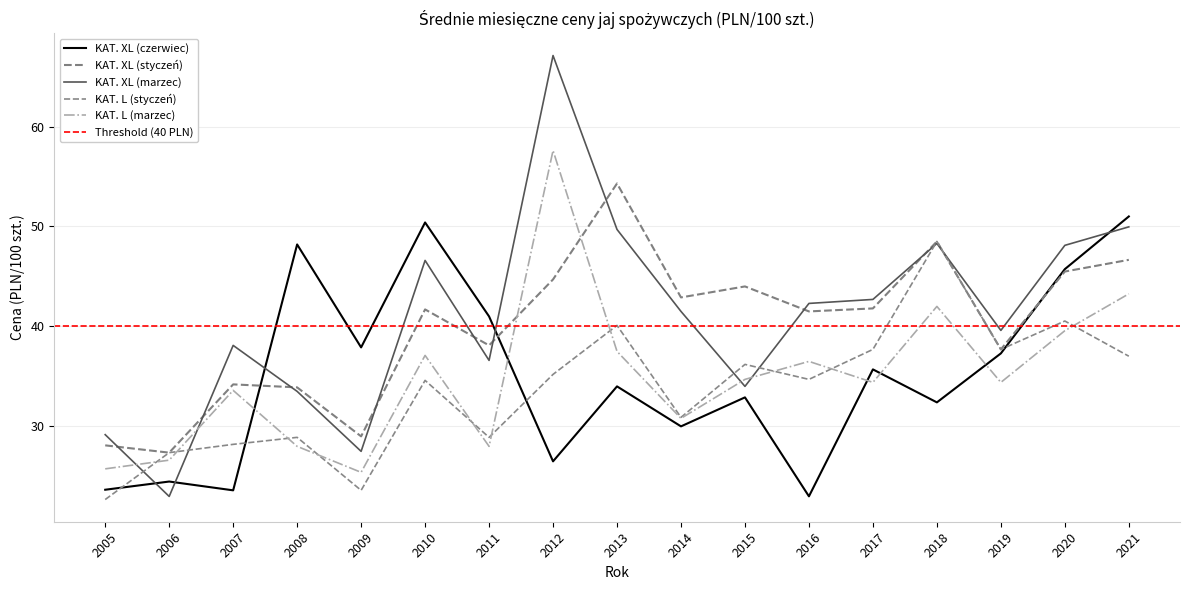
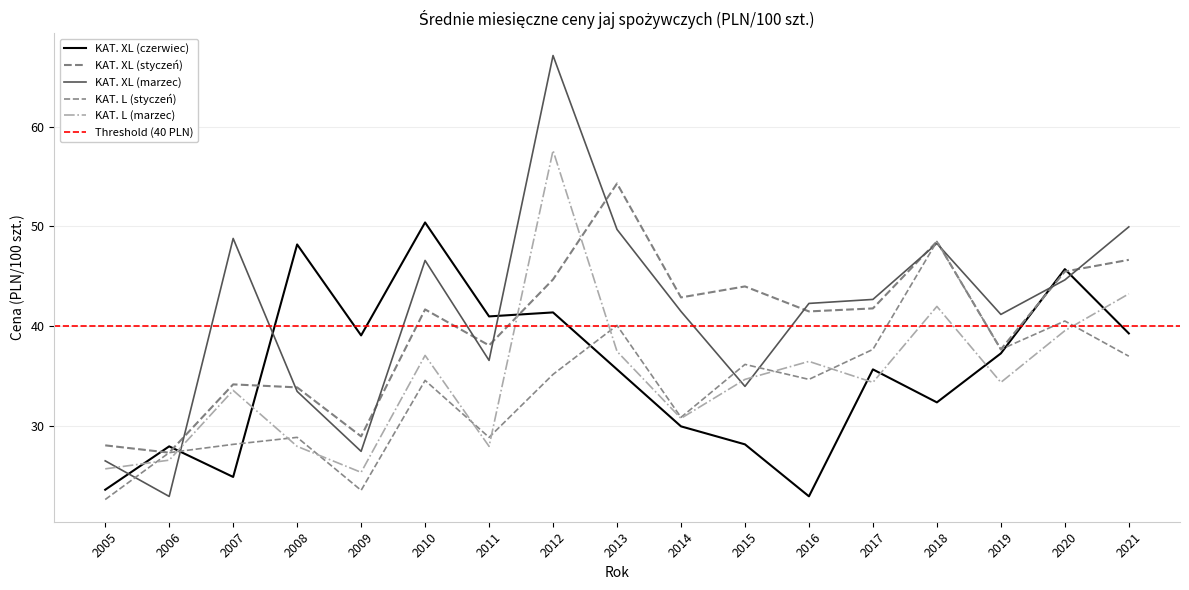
KAT. XL (marzec), 2005: 29 -> 27
KAT. XL (czerwiec), 2006: 24 -> 28
KAT. XL (czerwiec), 2007: 24 -> 25
KAT. XL (marzec), 2007: 38 -> 49
KAT. XL (czerwiec), 2009: 38 -> 39
KAT. XL (czerwiec), 2012: 27 -> 41
KAT. XL (czerwiec), 2013: 34 -> 36
KAT. XL (czerwiec), 2015: 33 -> 28
KAT. XL (marzec), 2019: 40 -> 41
KAT. XL (marzec), 2020: 48 -> 45
KAT. XL (czerwiec), 2021: 51 -> 39
